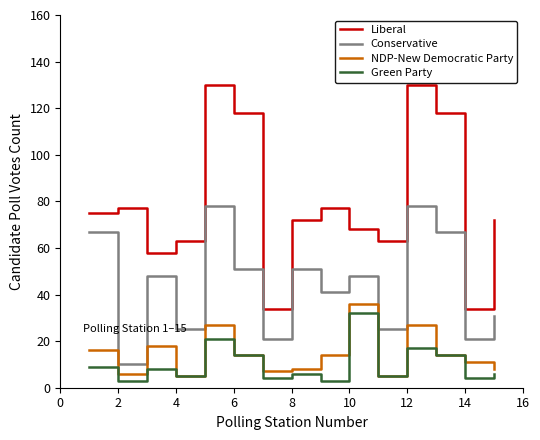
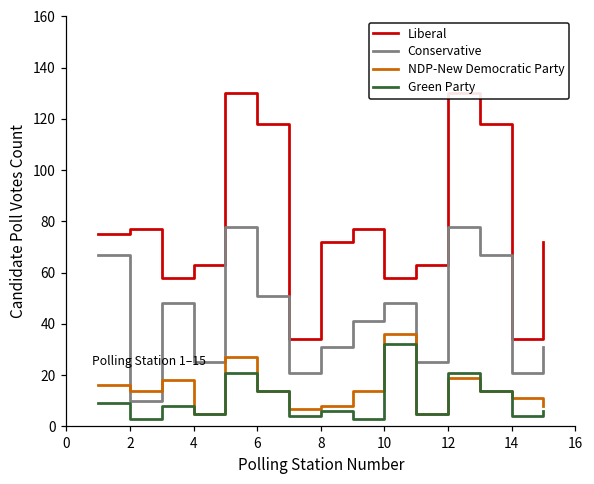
NDP-New Democratic Party, 2: 6 -> 14
Conservative, 8: 51 -> 31
Liberal, 10: 68 -> 58
NDP-New Democratic Party, 12: 27 -> 19
Green Party, 12: 17 -> 21
